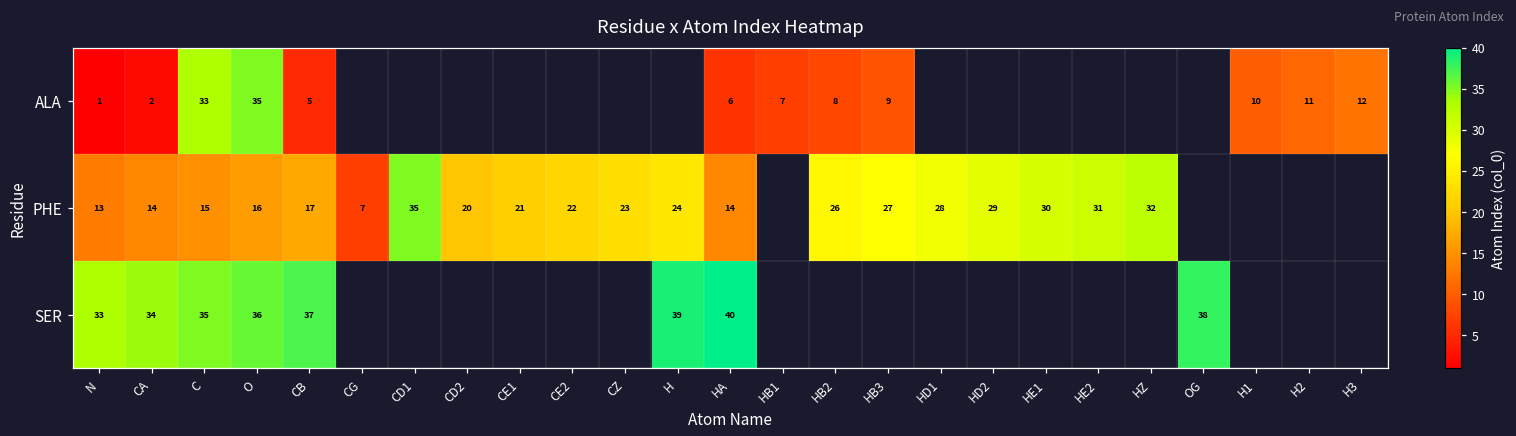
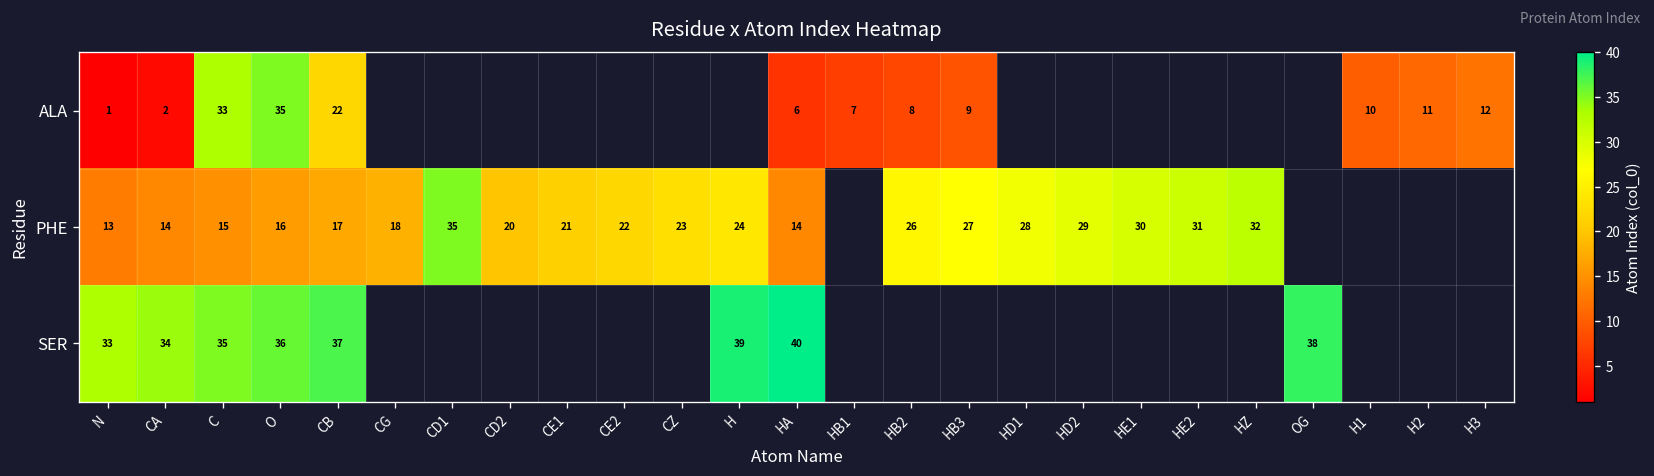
ALA, CB: 5 -> 22
PHE, CG: 7 -> 18
